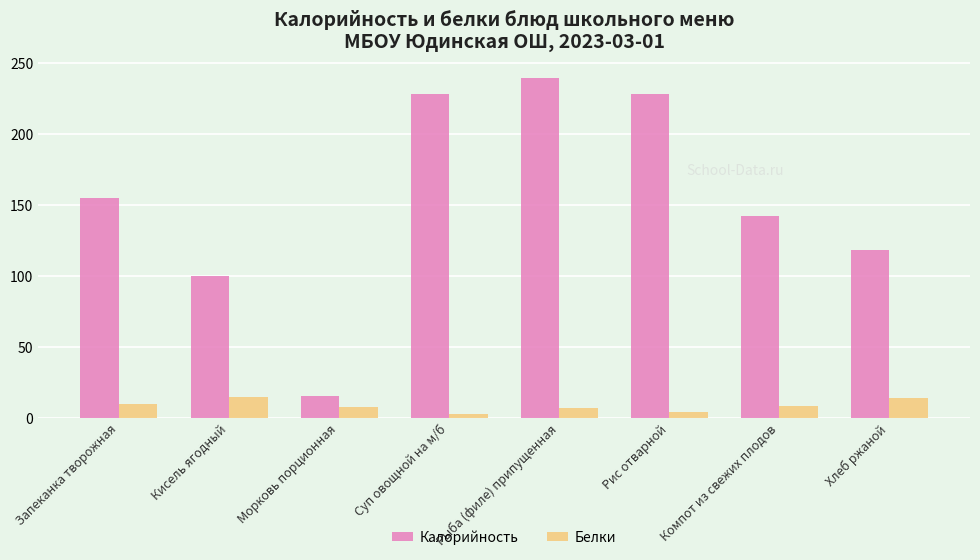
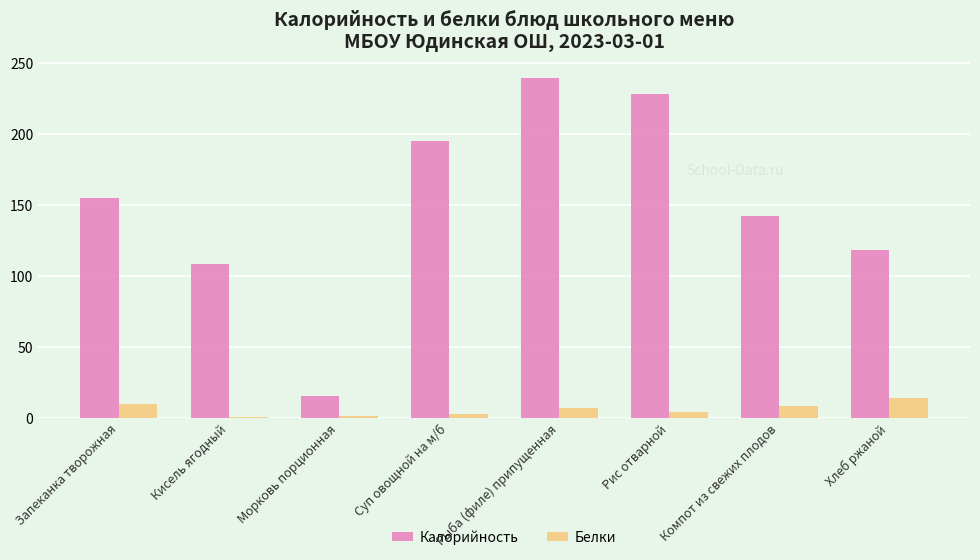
Калорийность, Кисель ягодный: 100 -> 108
Белки, Кисель ягодный: 15 -> 1
Белки, Морковь порционная: 8 -> 1
Калорийность, Суп овощной на м/б: 228 -> 195
